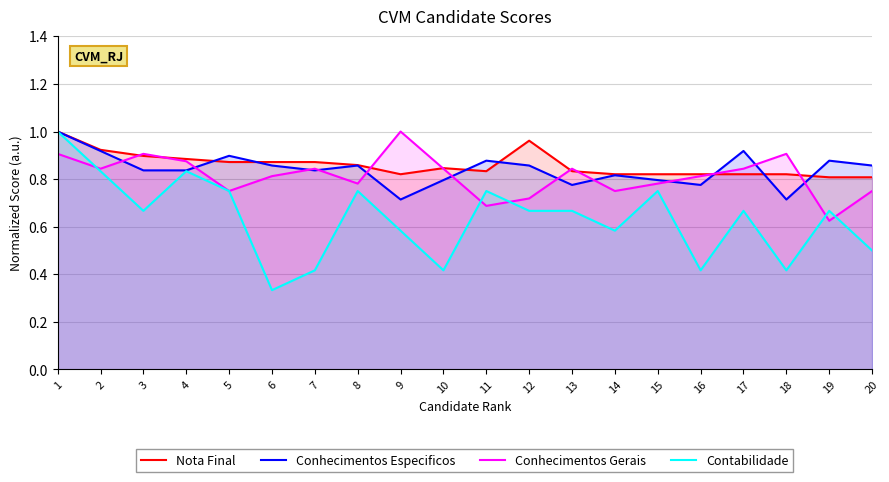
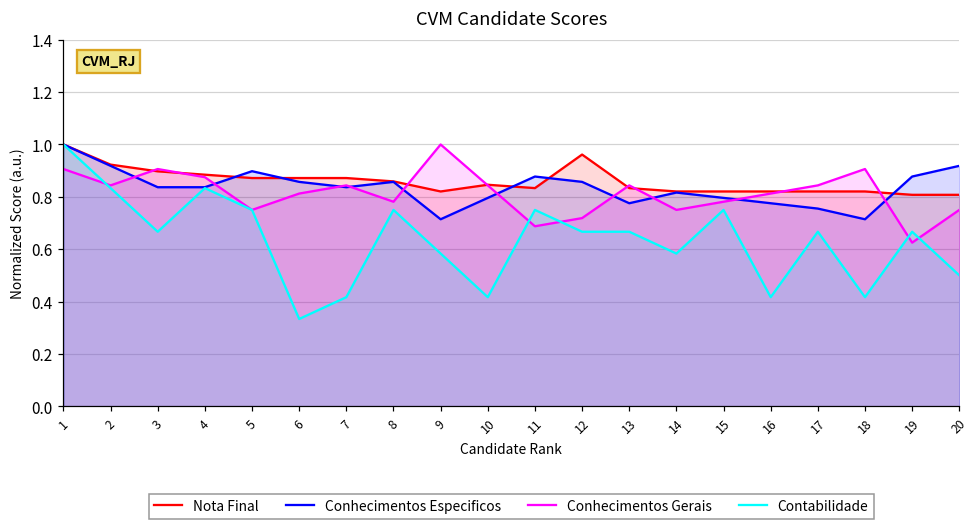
Conhecimentos Especificos, 17: 0.92 -> 0.76
Conhecimentos Especificos, 20: 0.86 -> 0.92
